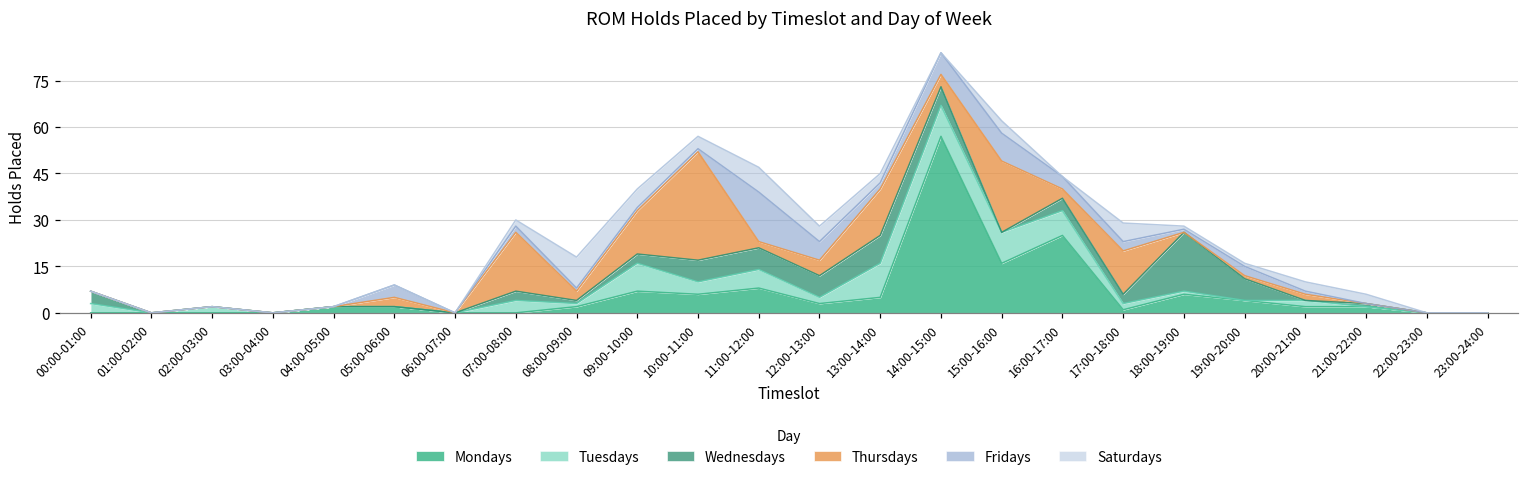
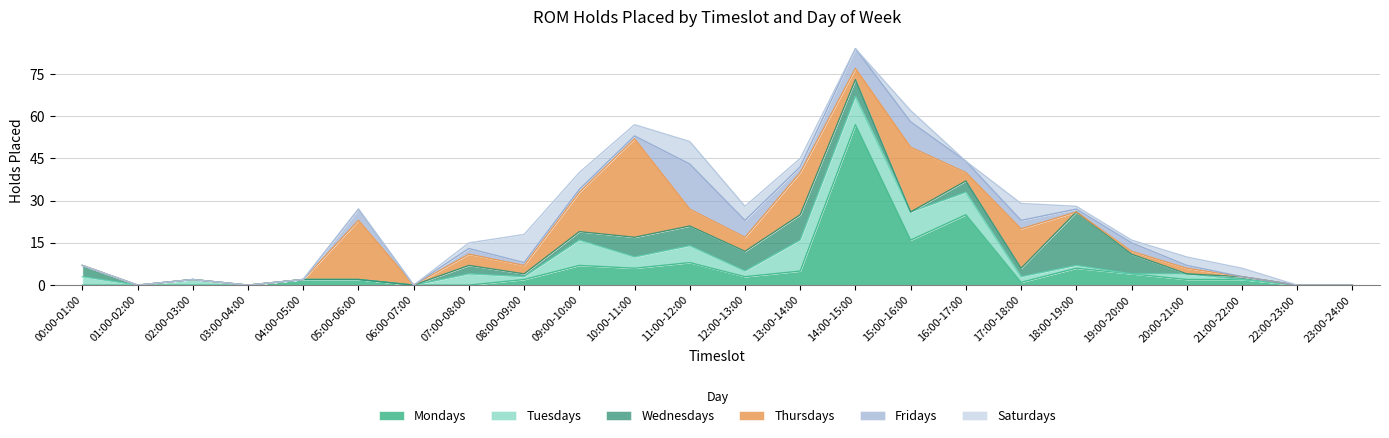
Thursdays, 05:00-06:00: 3 -> 21
Thursdays, 07:00-08:00: 19 -> 4
Thursdays, 11:00-12:00: 2 -> 6
